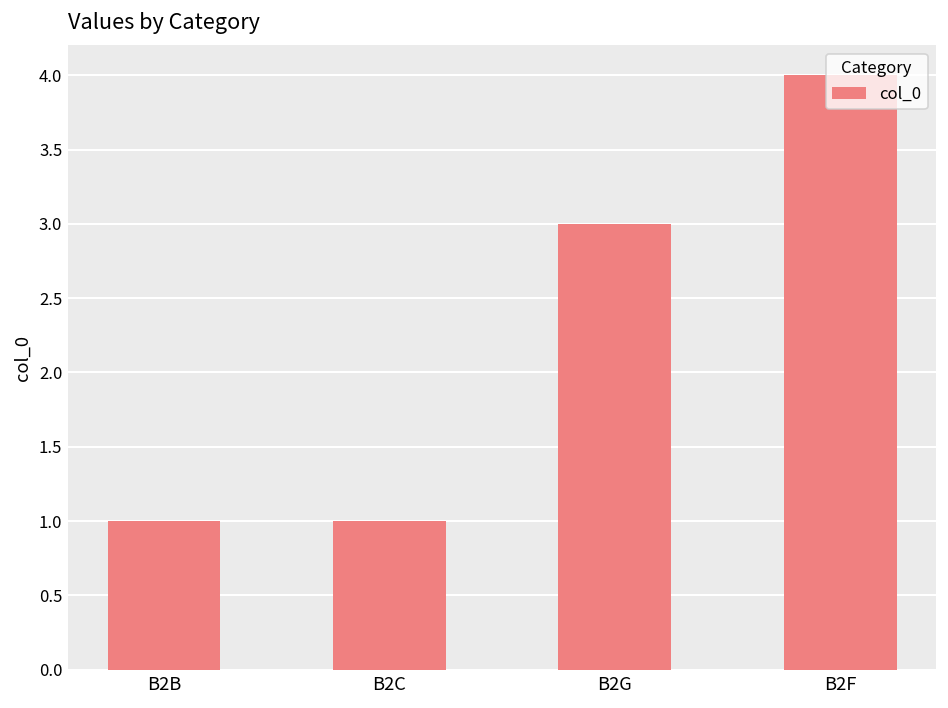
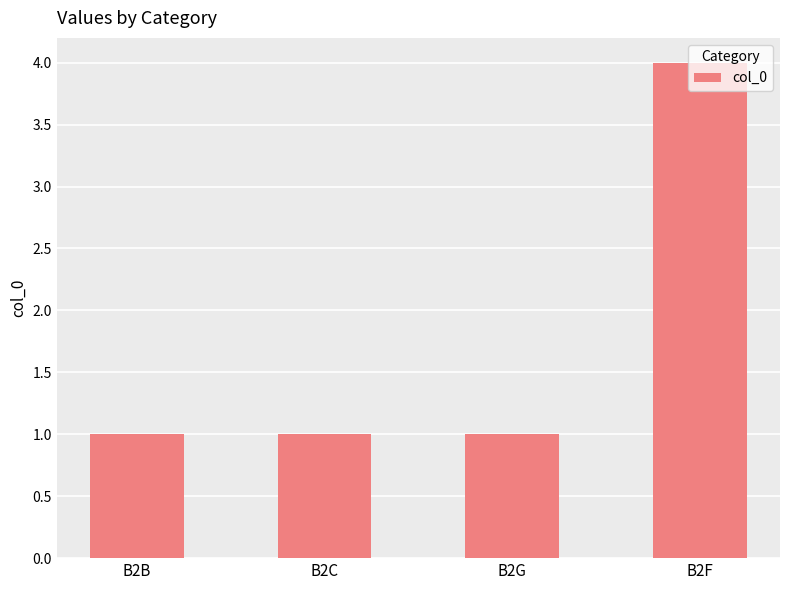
B2G: 3 -> 1
